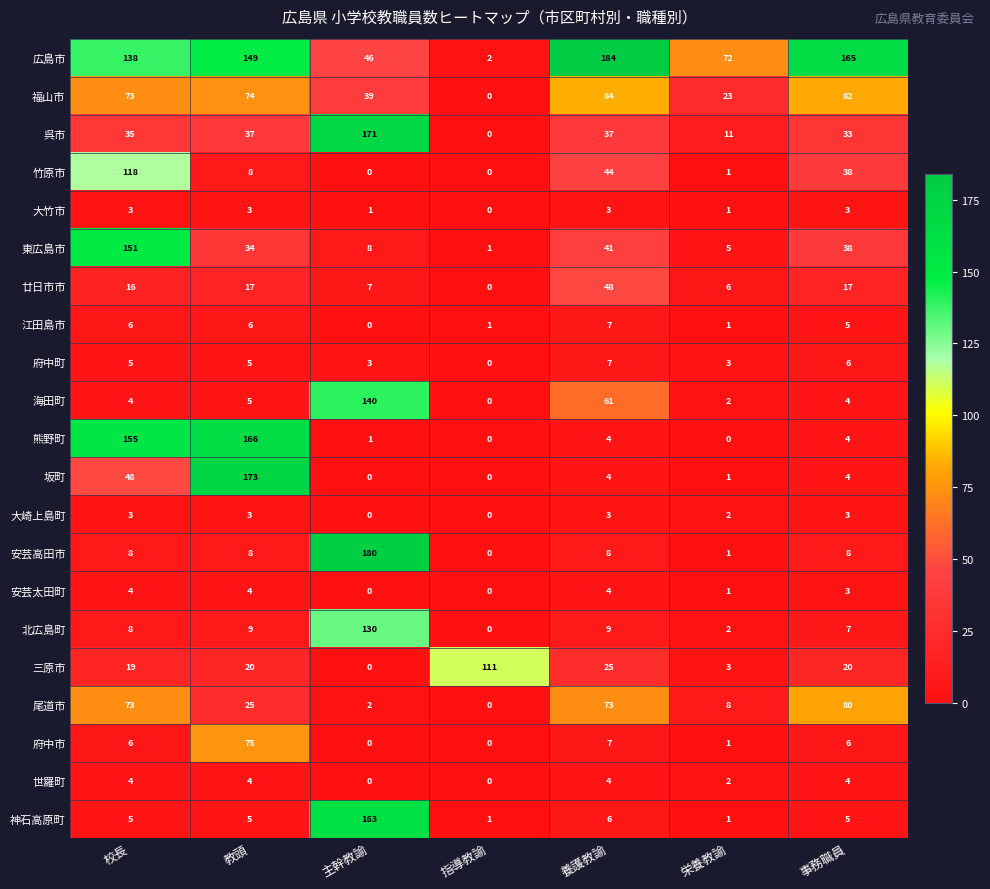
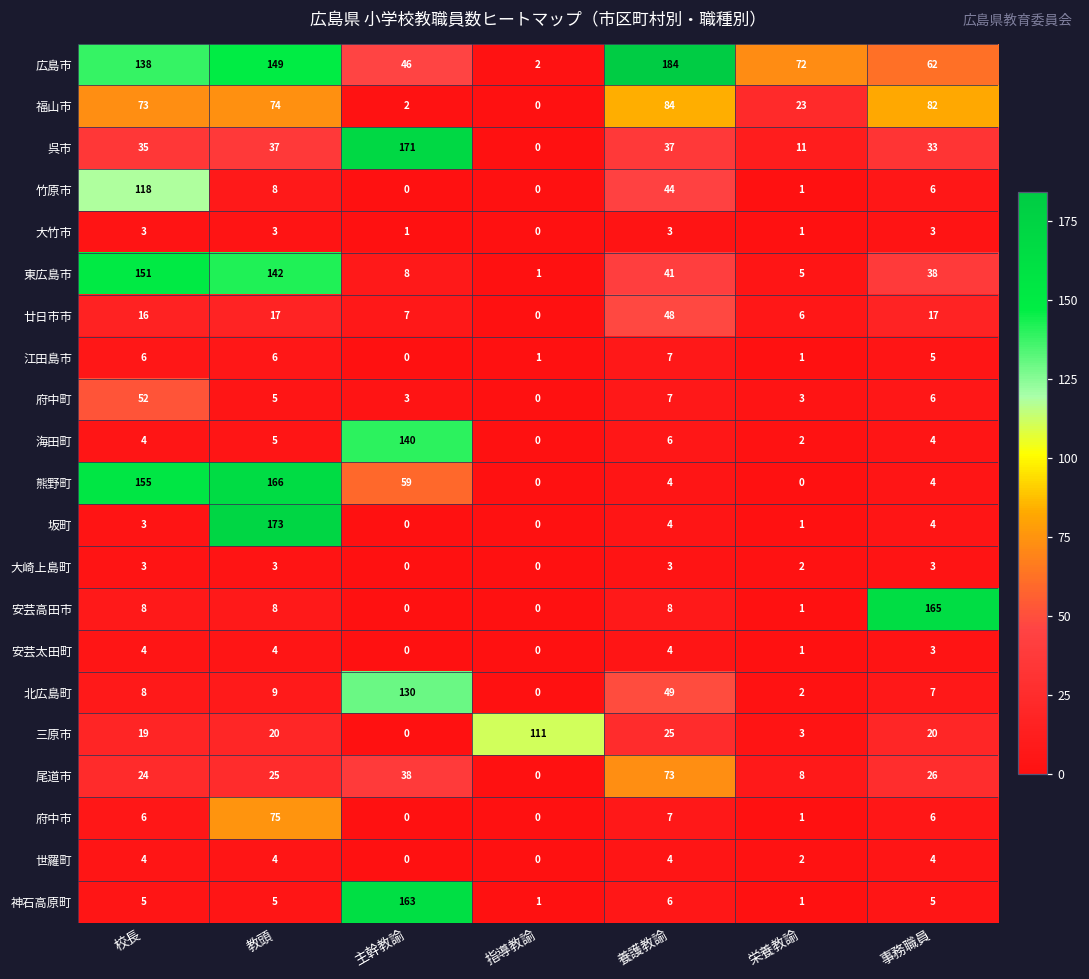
広島市, 事務職員: 165 -> 62
福山市, 主幹教諭: 39 -> 2
竹原市, 事務職員: 38 -> 6
東広島市, 教頭: 34 -> 142
府中町, 校長: 5 -> 52
海田町, 養護教諭: 61 -> 6
熊野町, 主幹教諭: 1 -> 59
坂町, 校長: 48 -> 3
安芸高田市, 主幹教諭: 180 -> 0
安芸高田市, 事務職員: 8 -> 165
北広島町, 養護教諭: 9 -> 49
尾道市, 校長: 73 -> 24
尾道市, 主幹教諭: 2 -> 38
尾道市, 事務職員: 80 -> 26
